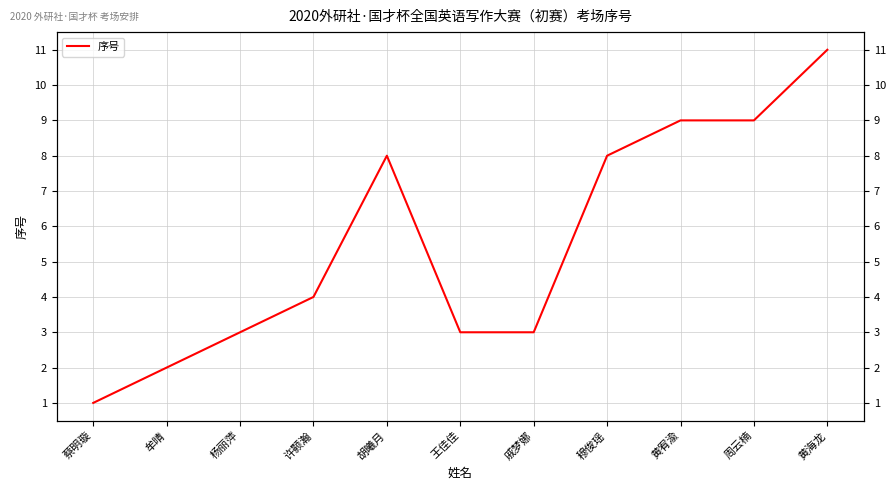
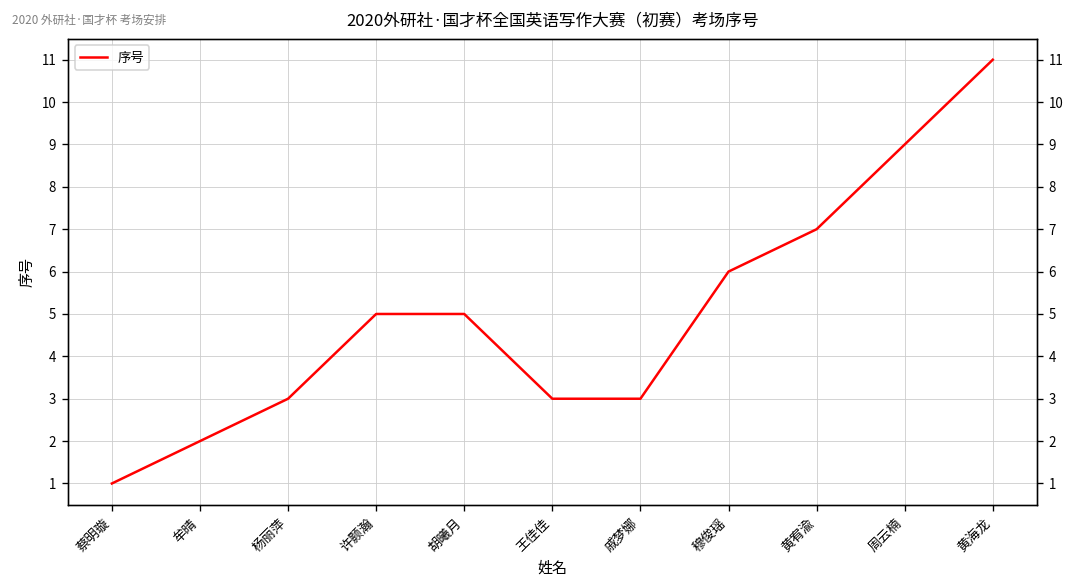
许颢瀚: 4 -> 5
胡曦月: 8 -> 5
穆俊瑶: 8 -> 6
黄宥渝: 9 -> 7
